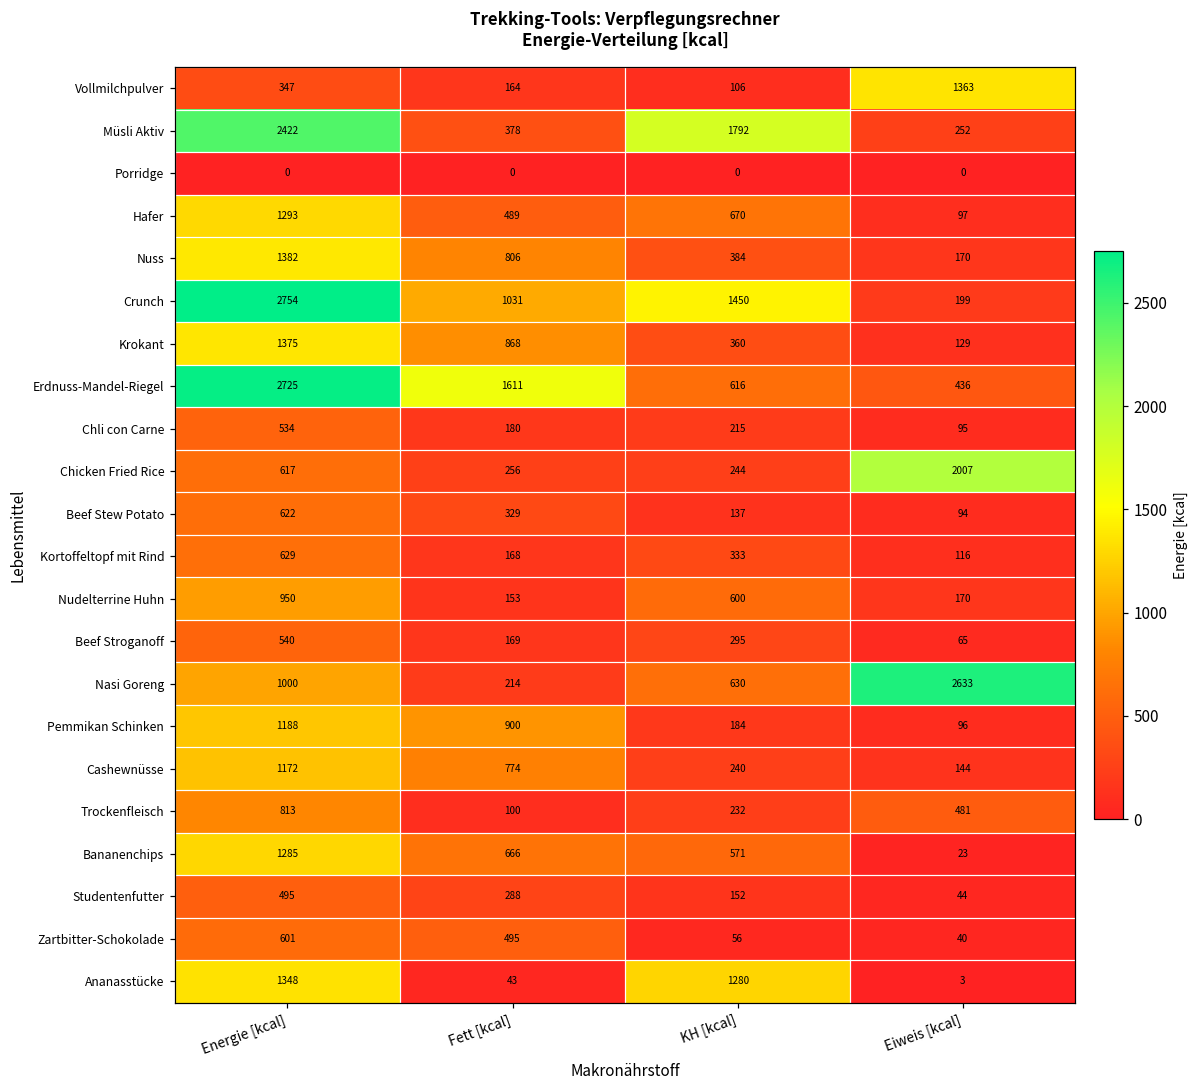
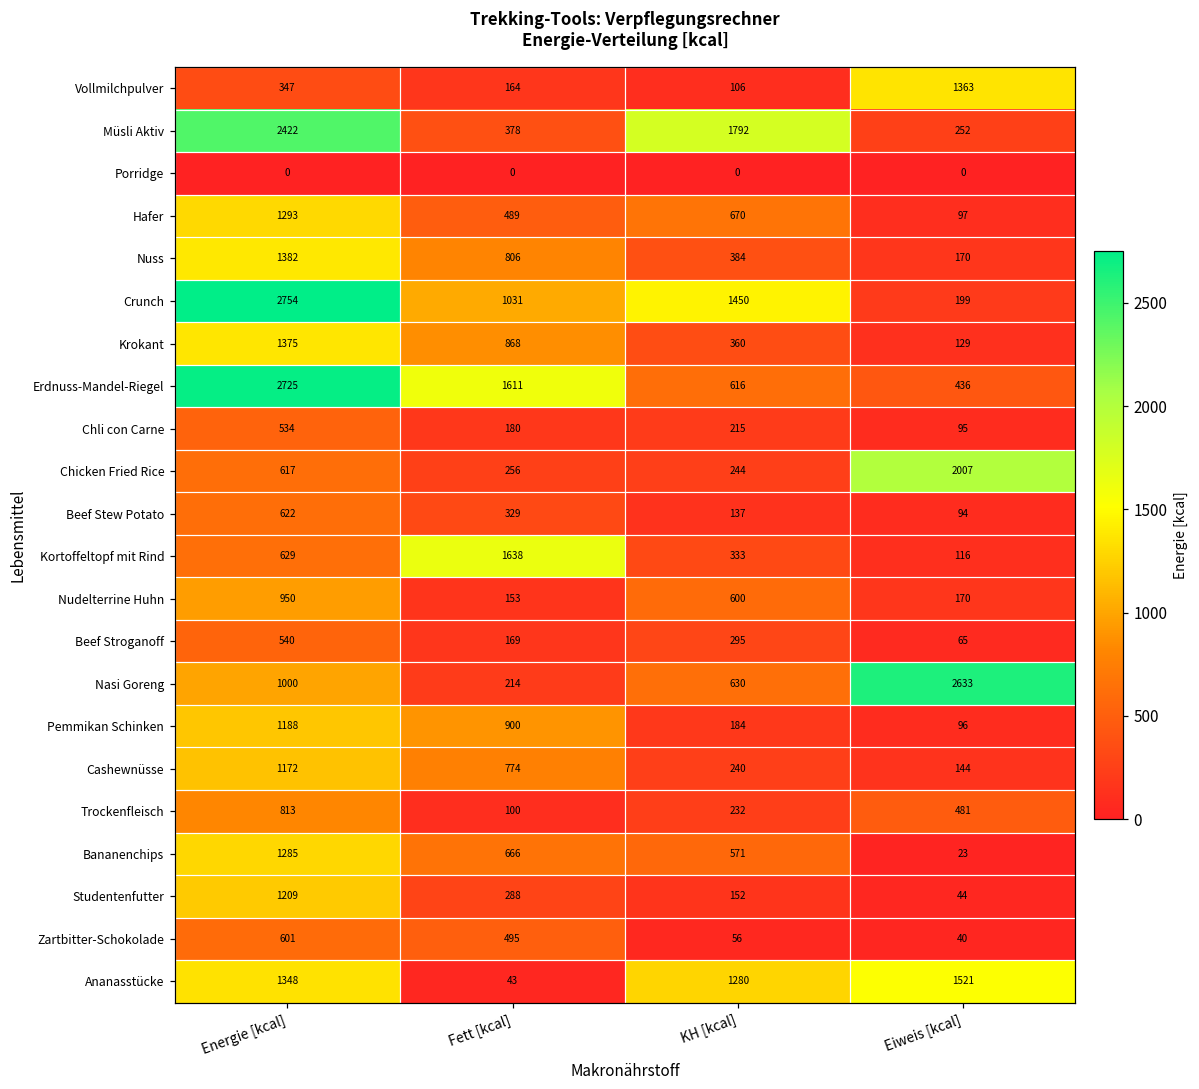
Kortoffeltopf mit Rind, Fett [kcal]: 168 -> 1638
Studentenfutter, Energie [kcal]: 495 -> 1209
Ananasstücke, Eiweis [kcal]: 3 -> 1521
